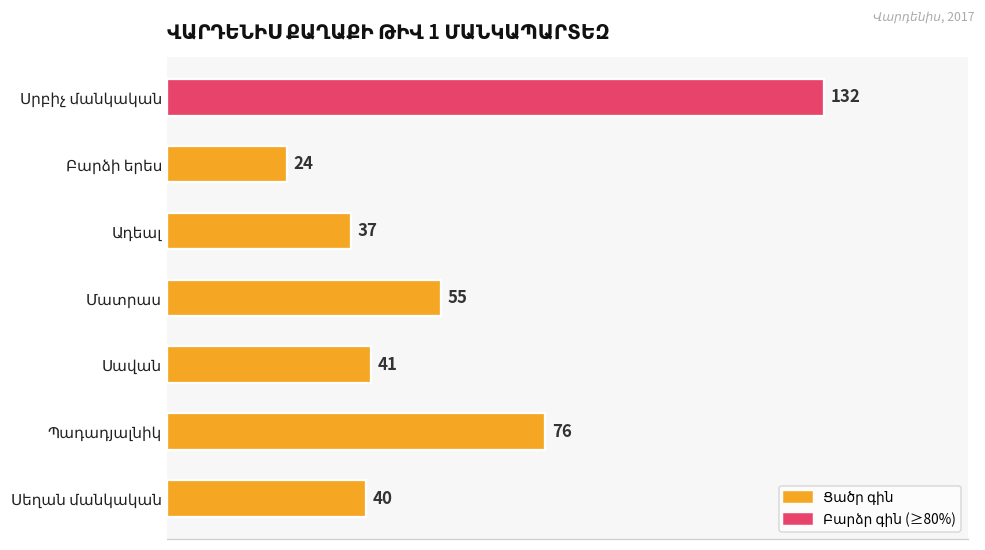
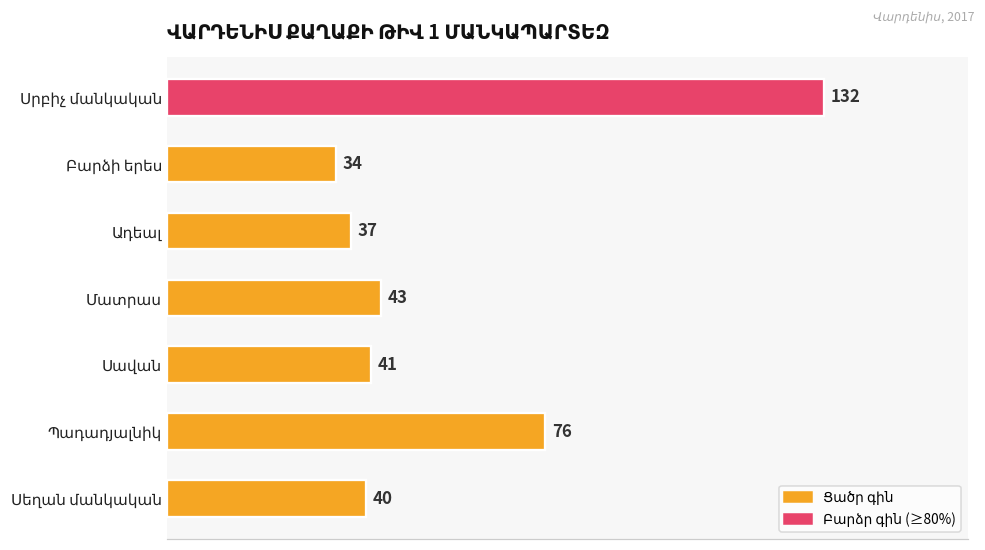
Բարձի երես: 24 -> 34
Մատրաս: 55 -> 43
